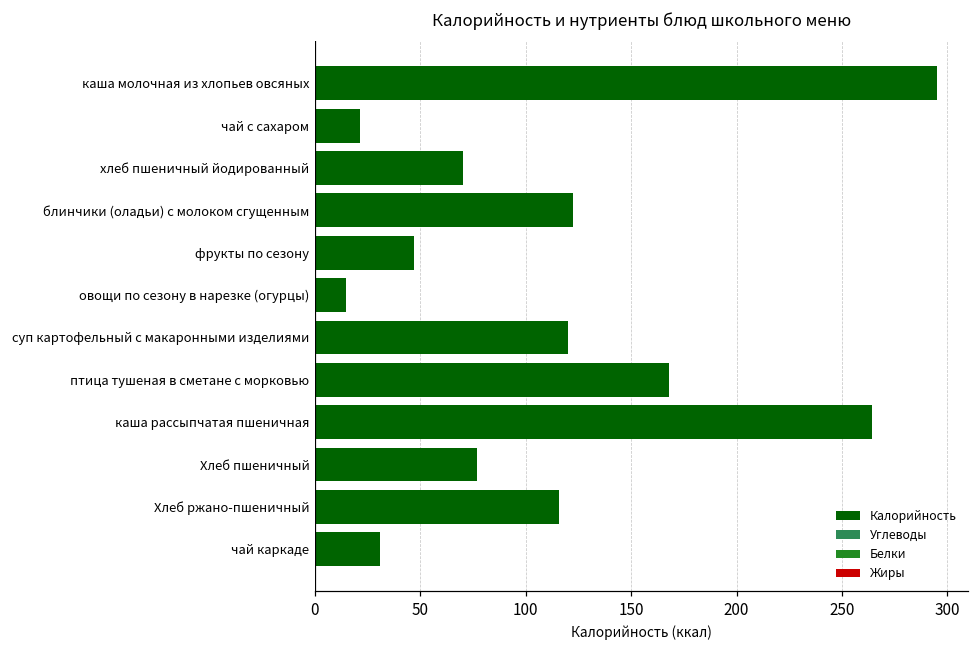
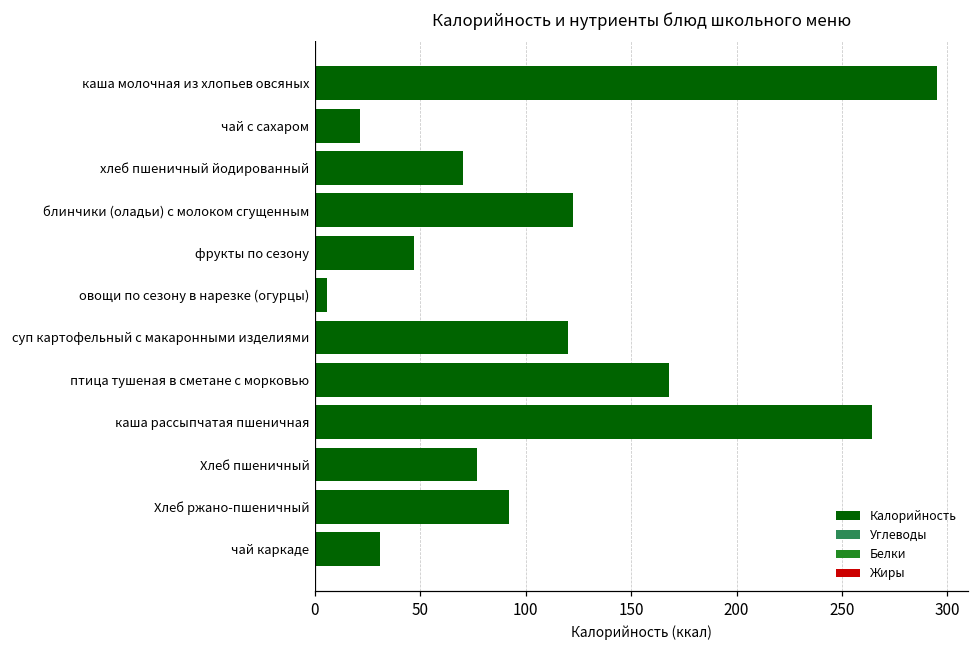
Калорийность, овощи по сезону в нарезке (огурцы): 15 -> 6
Калорийность, Хлеб ржано-пшеничный: 116 -> 92
